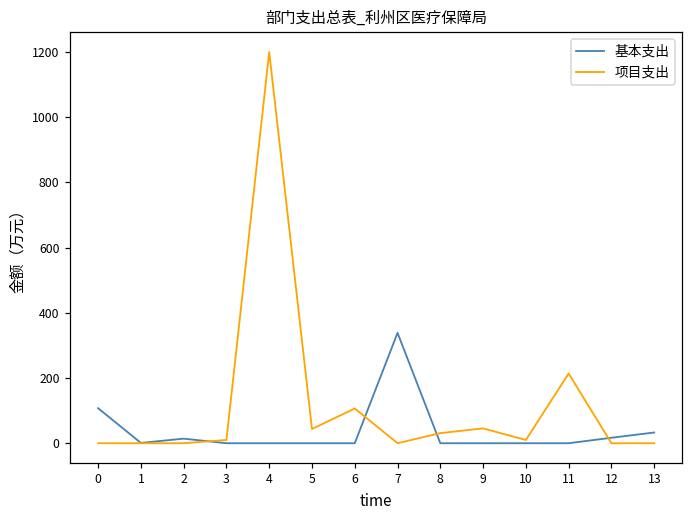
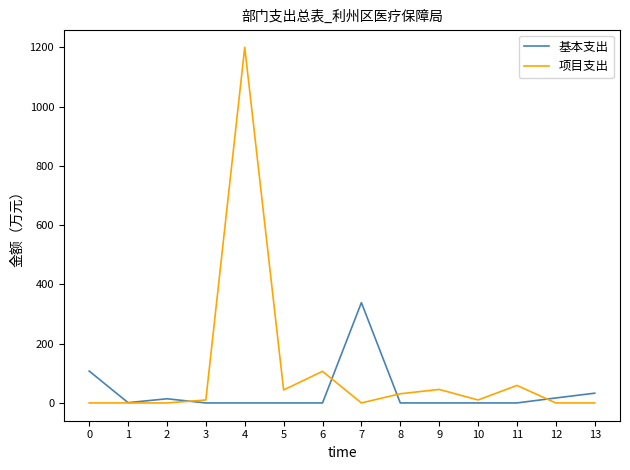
项目支出, 11: 210 -> 60
